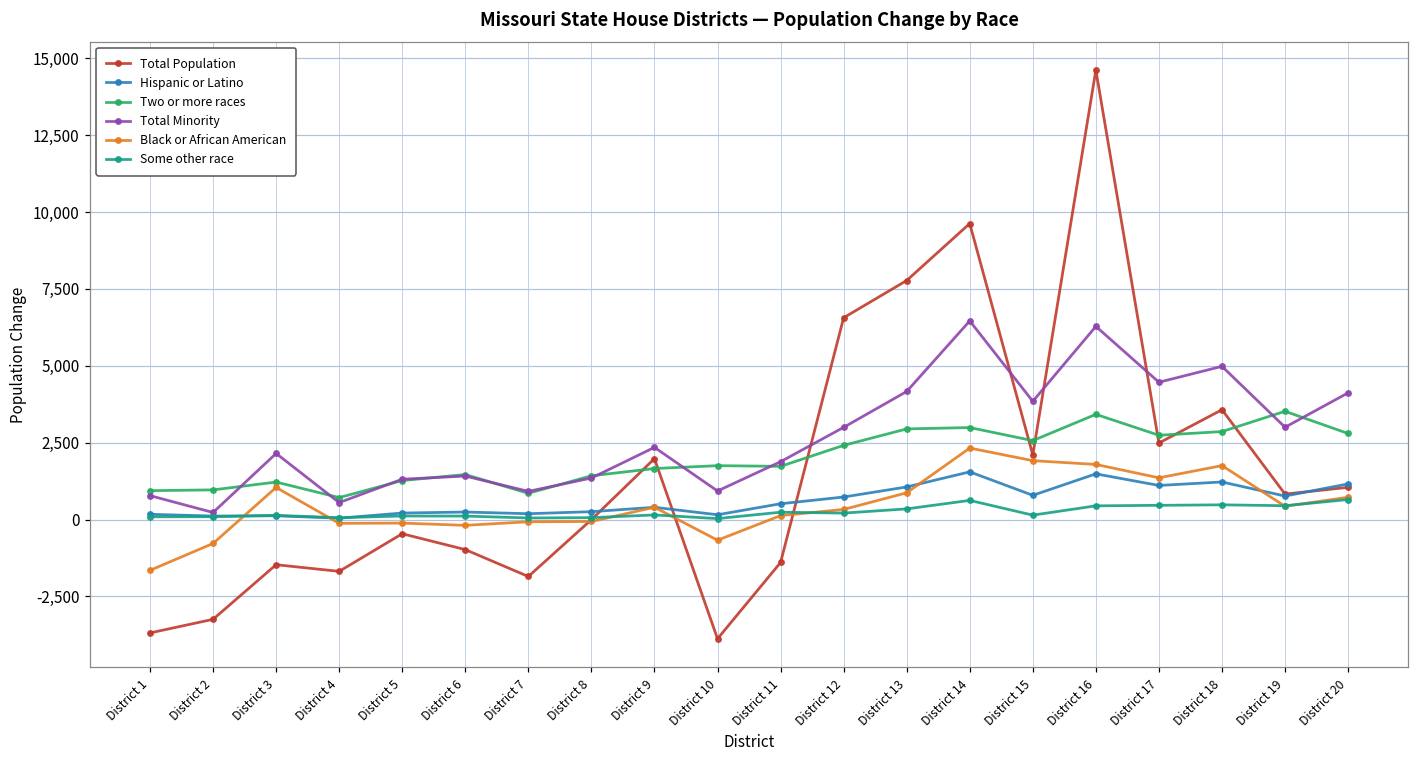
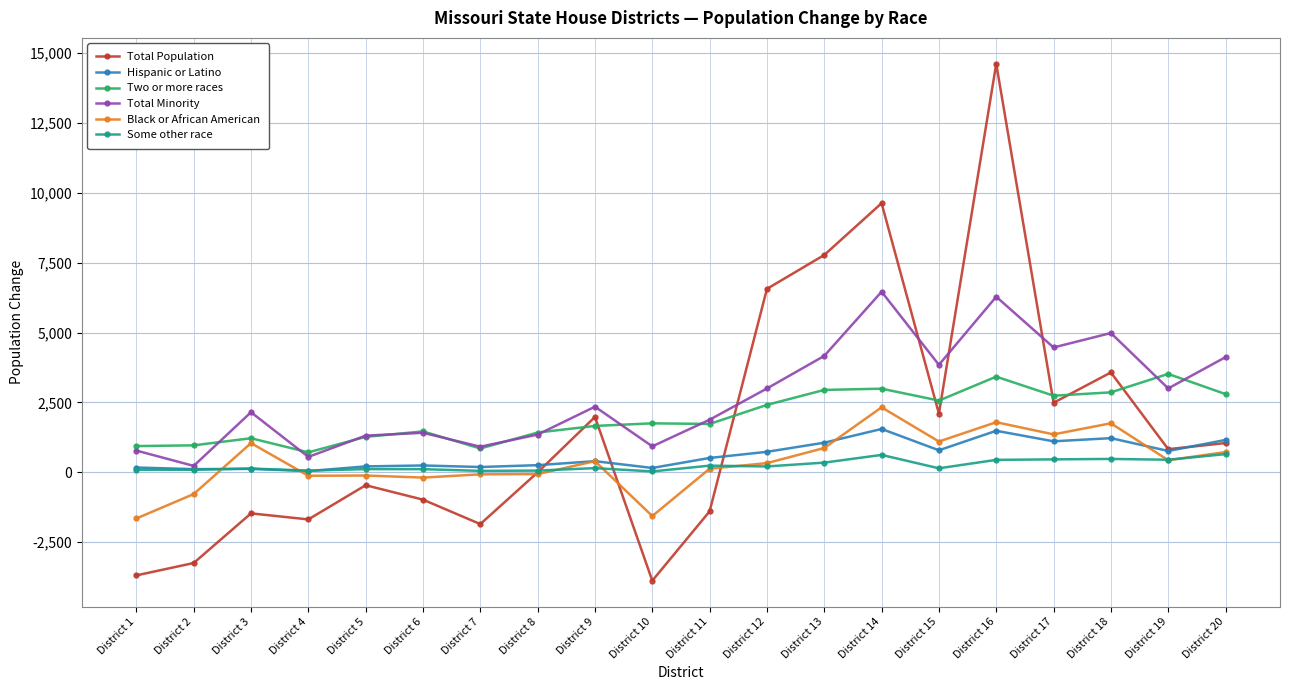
Black or African American, District 10: -700 -> -1,600
Black or African American, District 15: 1,900 -> 1,100
